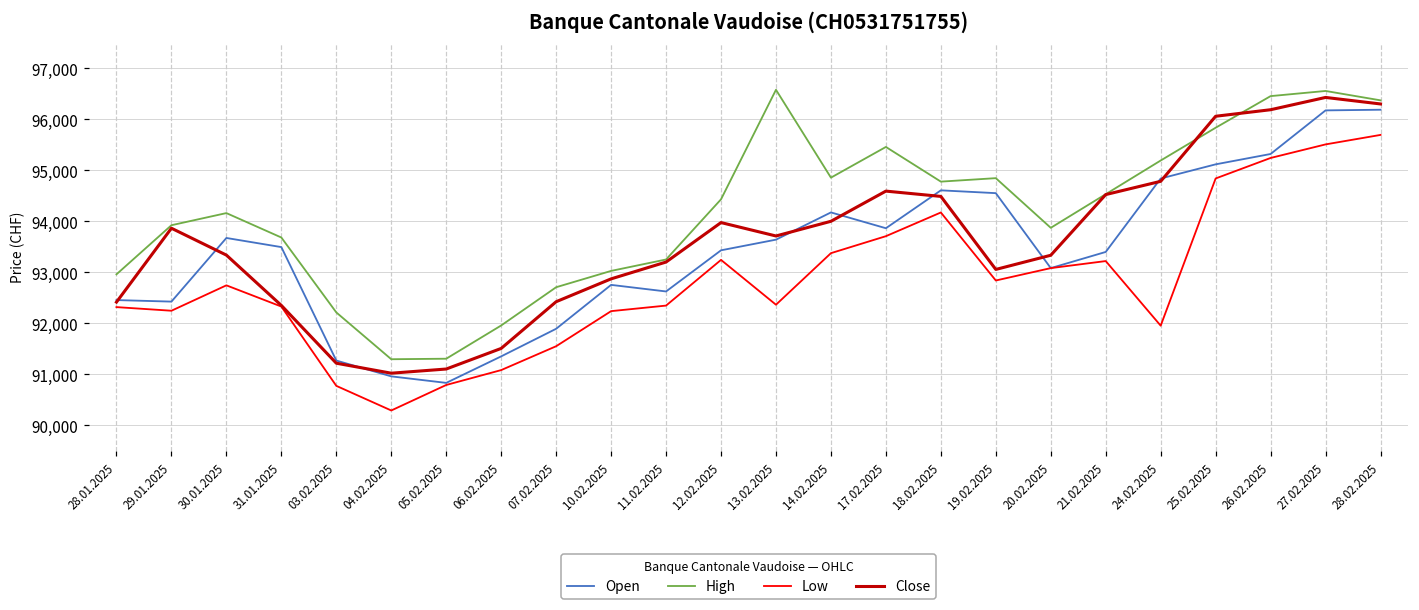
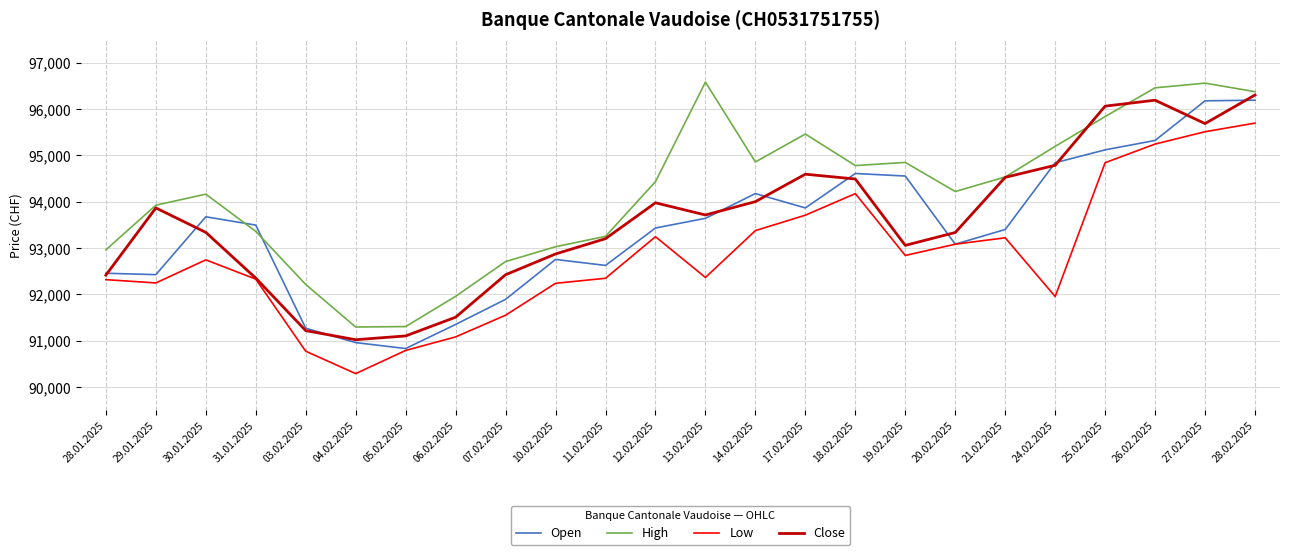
High, 31.01.2025: 93,700 -> 93,400
High, 20.02.2025: 93,900 -> 94,200
Close, 27.02.2025: 96,400 -> 95,700
